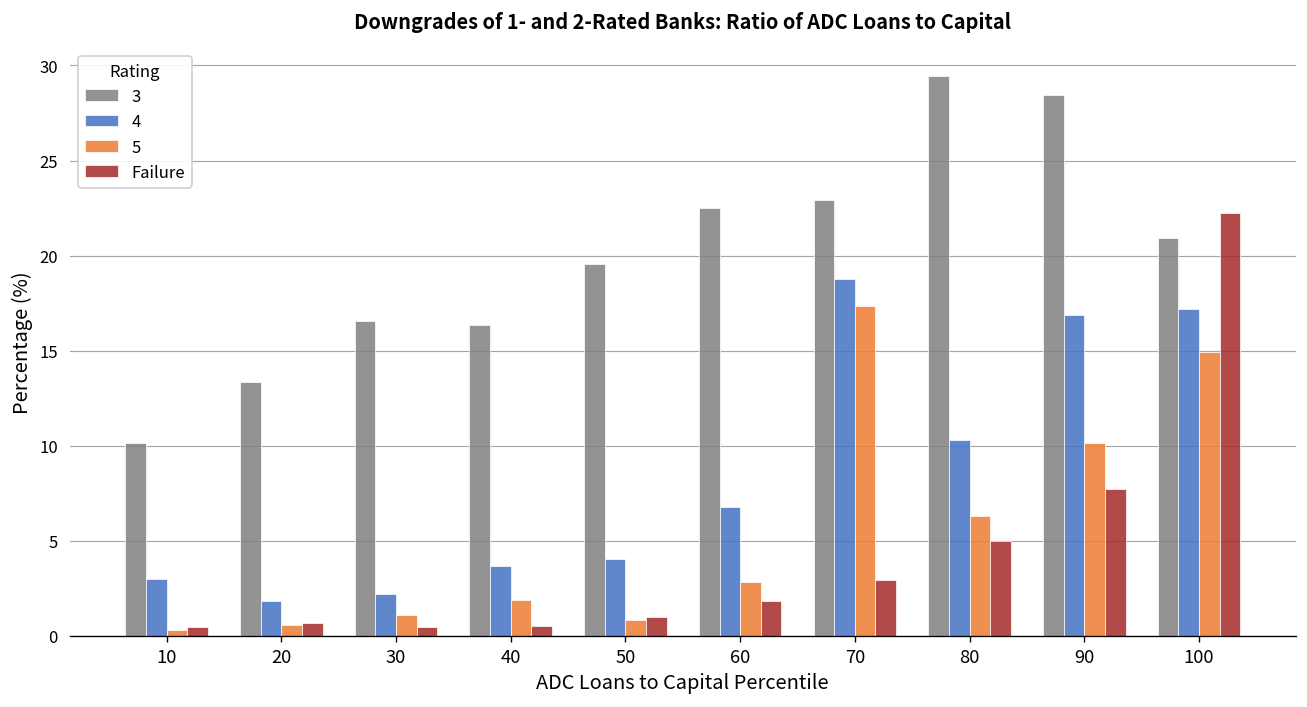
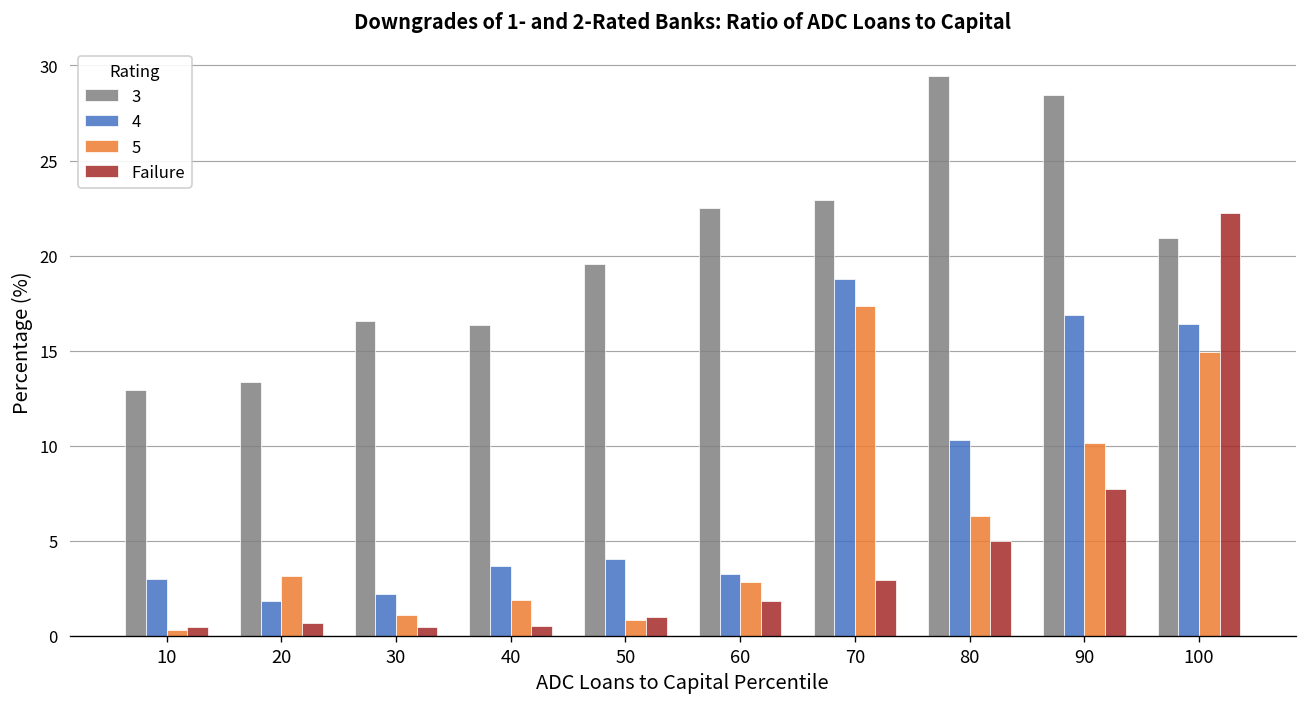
3, 10: 10.1 -> 12.9
5, 20: 0.6 -> 3.2
4, 60: 6.8 -> 3.2
4, 100: 17.2 -> 16.4
